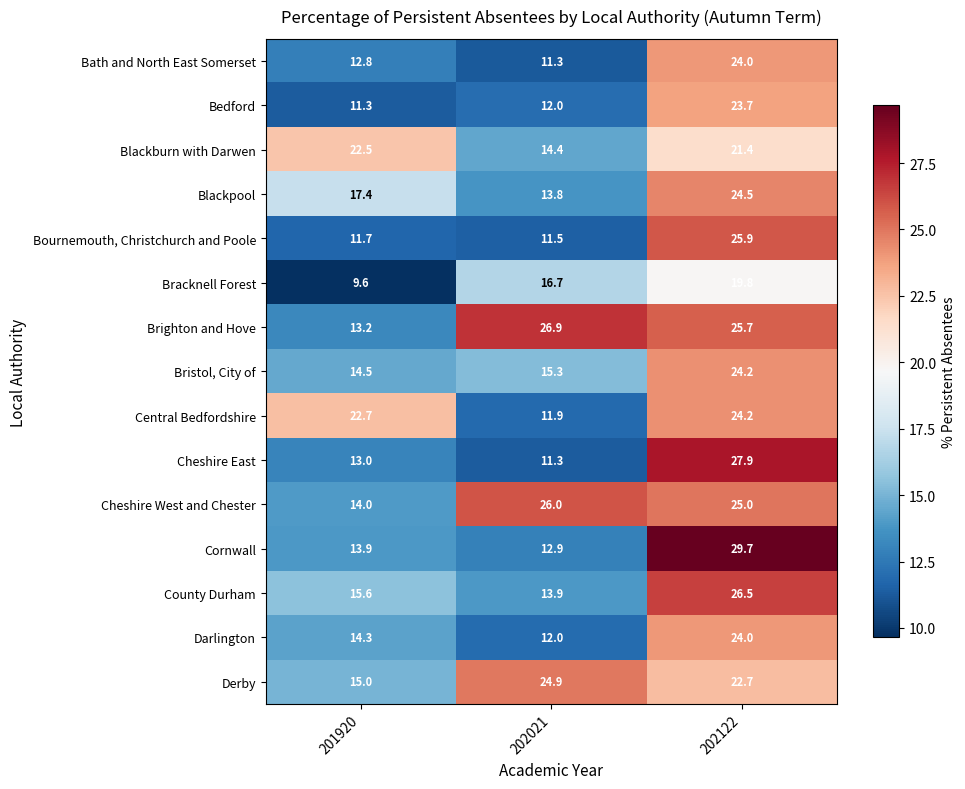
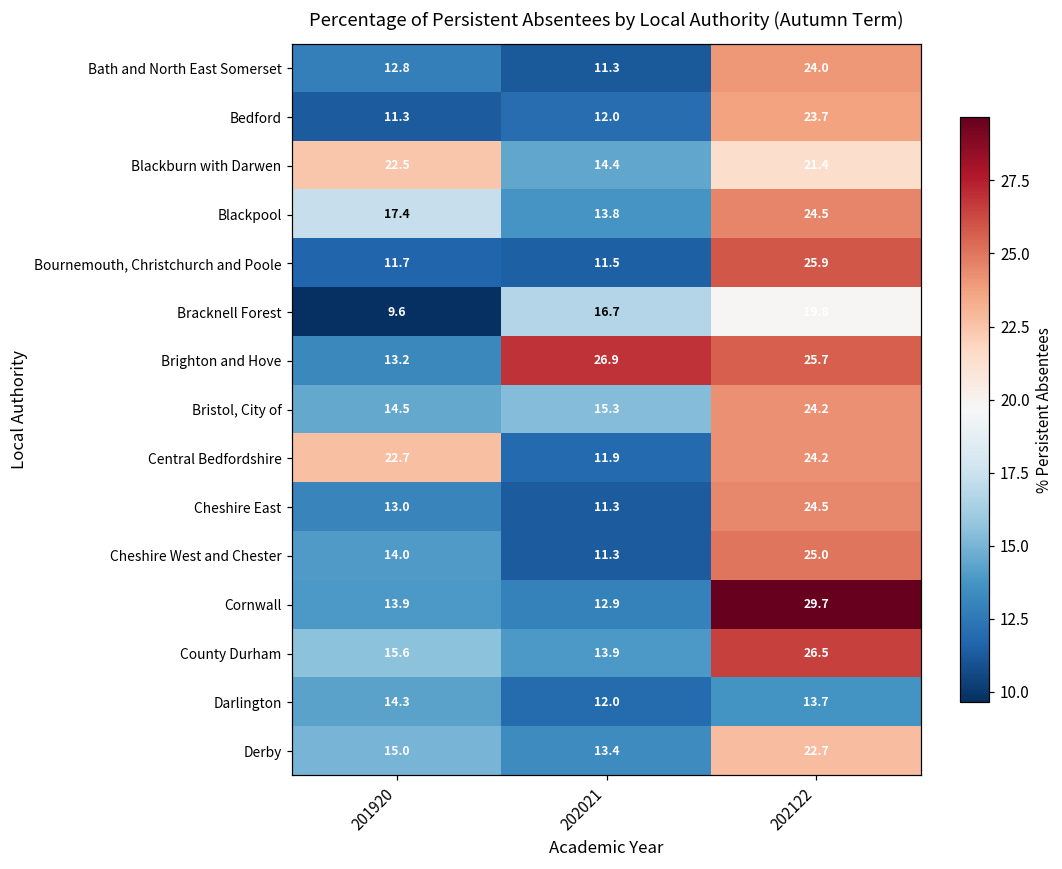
Cheshire East, 202122: 27.9 -> 24.5
Cheshire West and Chester, 202021: 26.0 -> 11.3
Darlington, 202122: 24.0 -> 13.7
Derby, 202021: 24.9 -> 13.4
